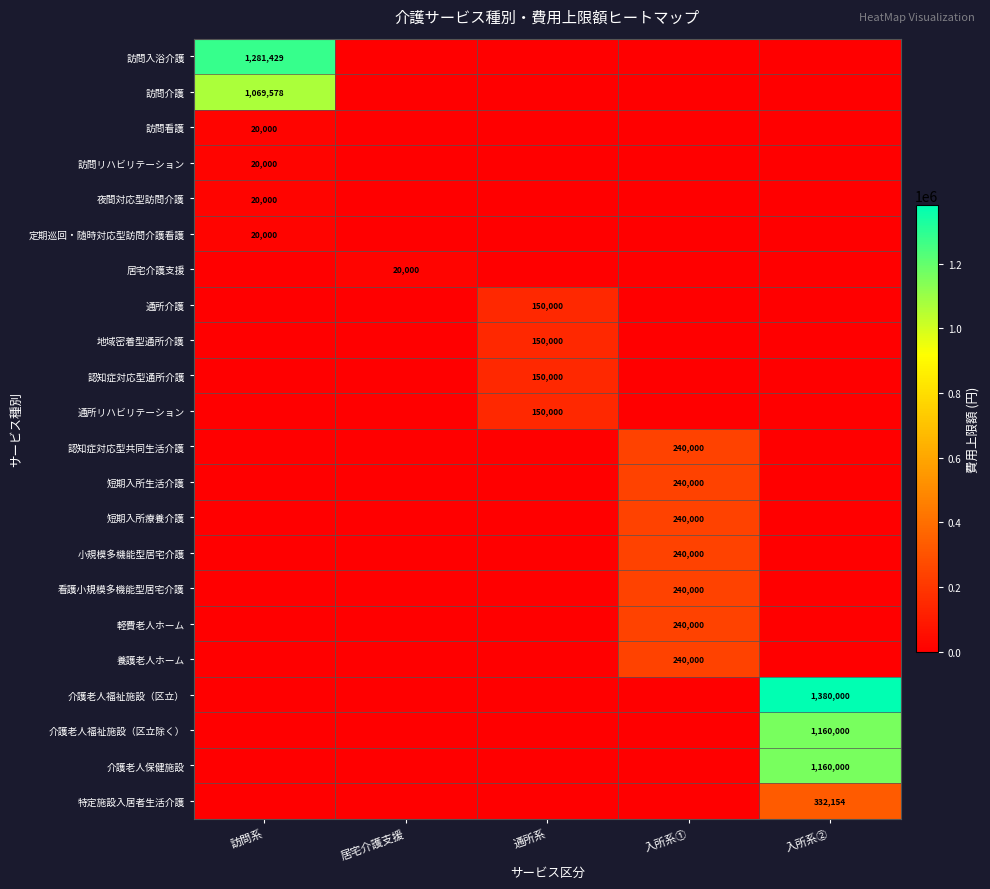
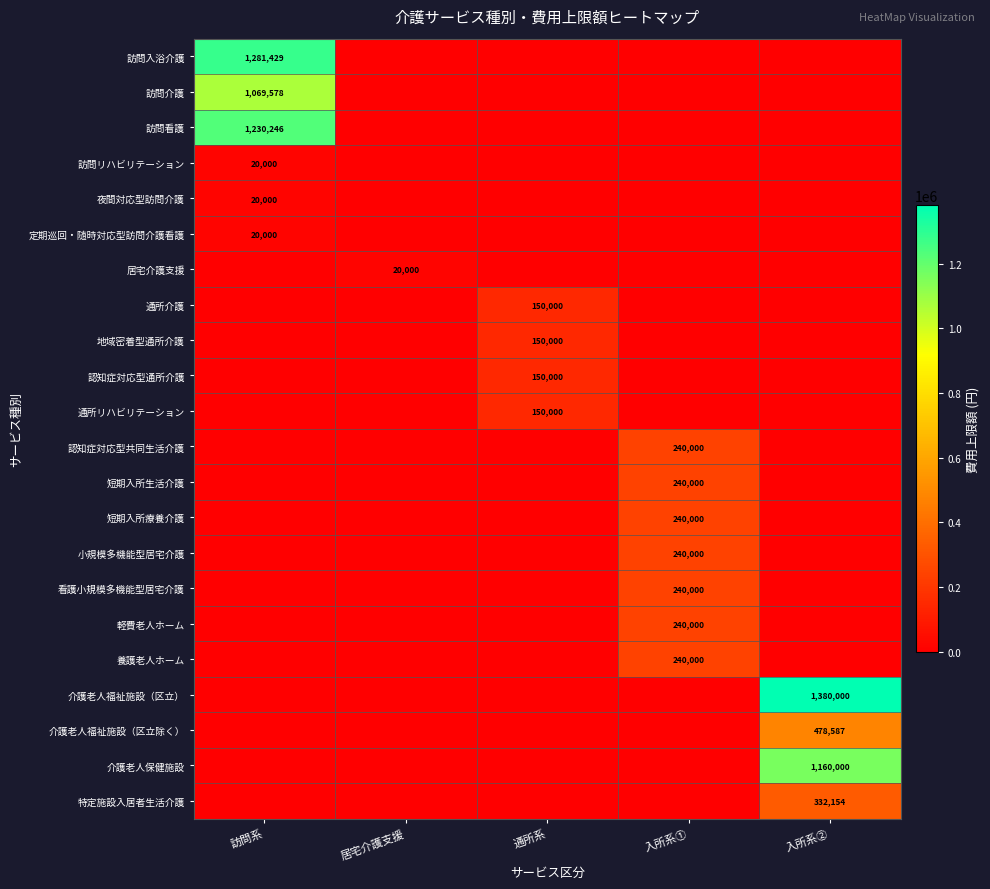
訪問看護, 訪問系: 20,000 -> 1,230,246
介護老人福祉施設（区立除く）, 入所系②: 1,160,000 -> 478,587
